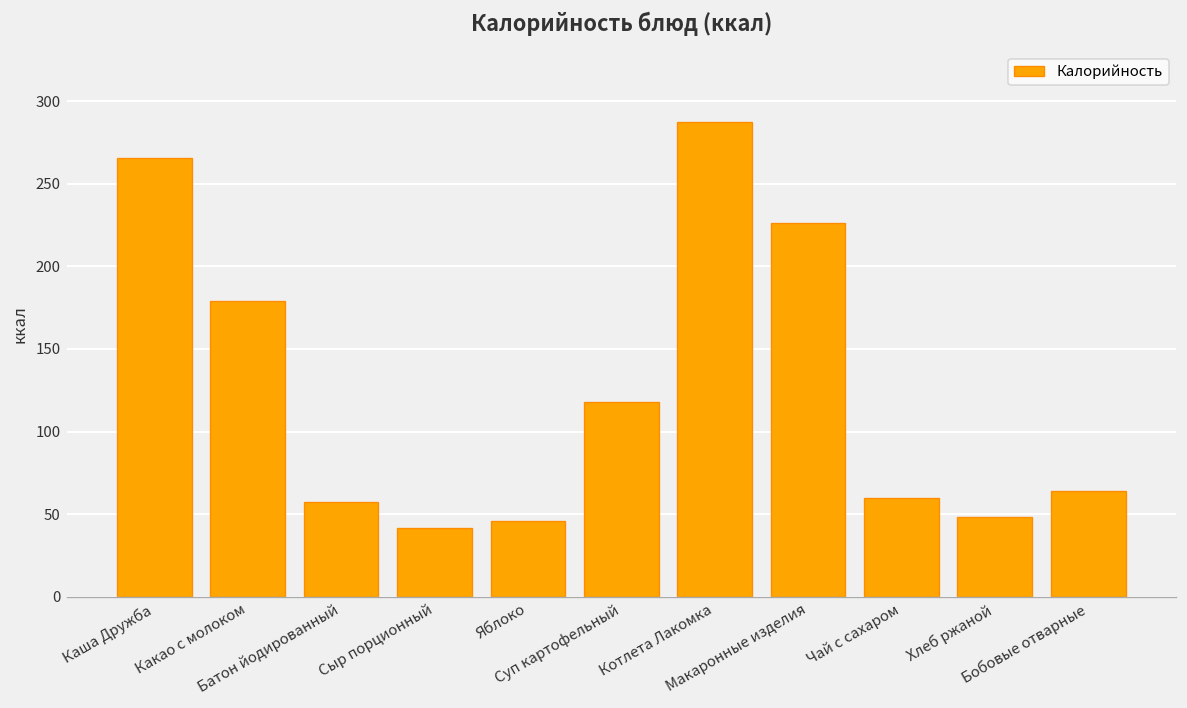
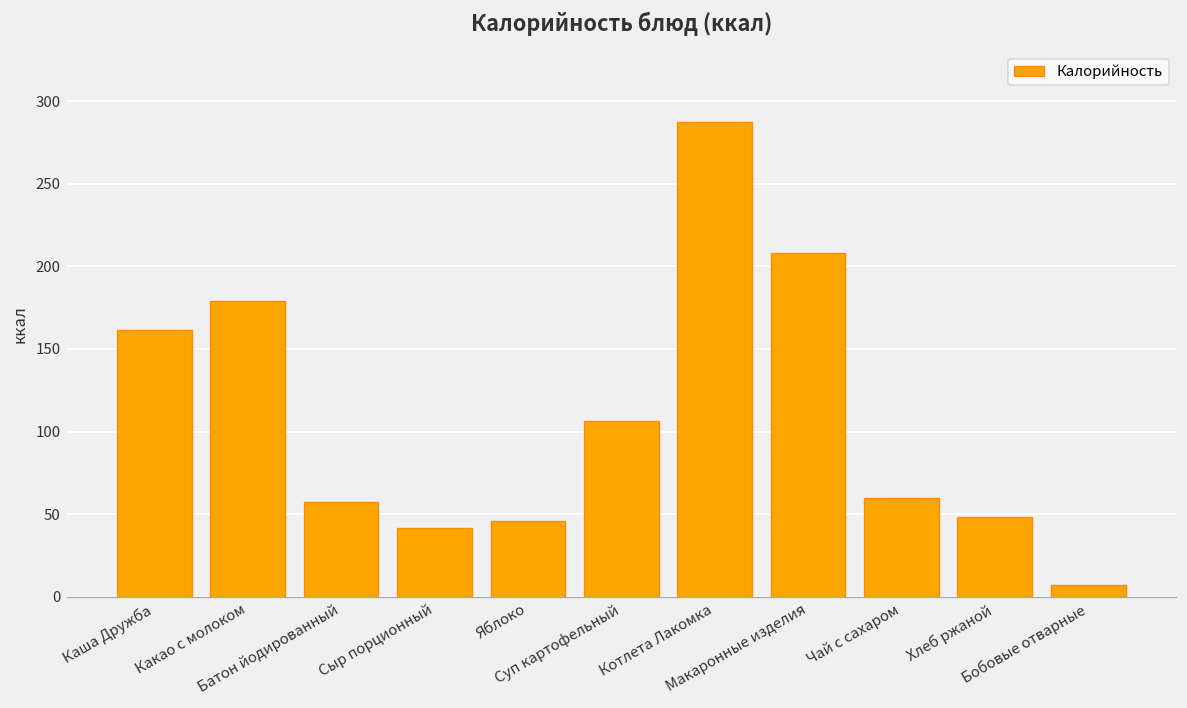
Каша Дружба: 266 -> 162
Суп картофельный: 118 -> 106
Макаронные изделия: 226 -> 208
Бобовые отварные: 64 -> 8
